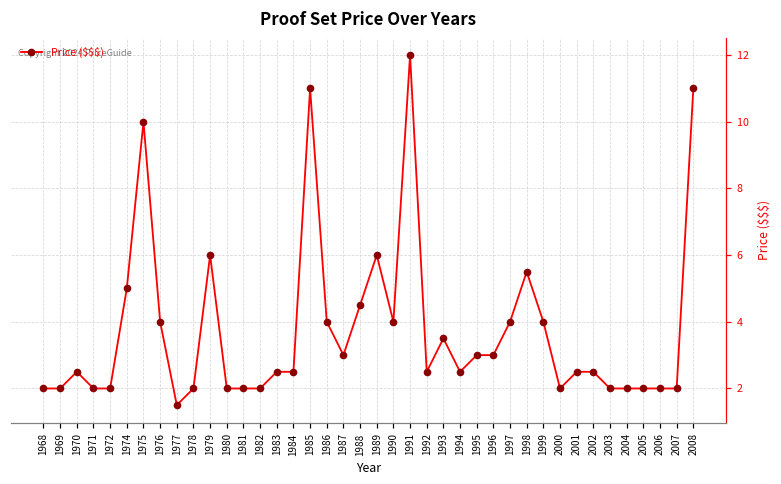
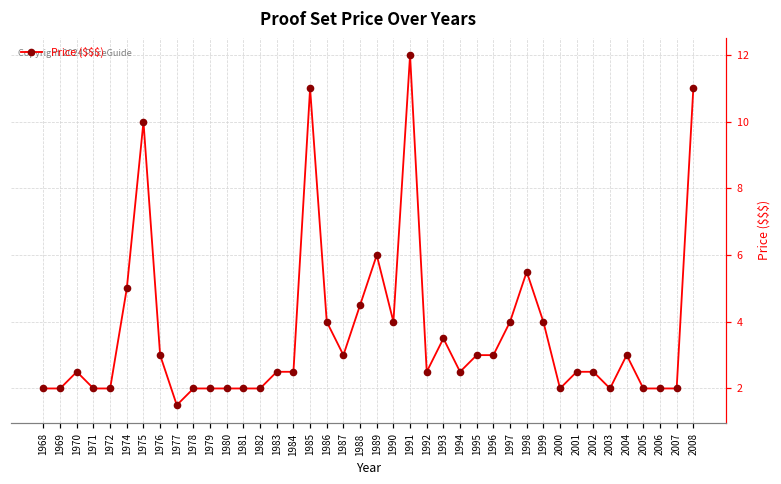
1976: 4 -> 3
1979: 6 -> 2
2004: 2 -> 3
